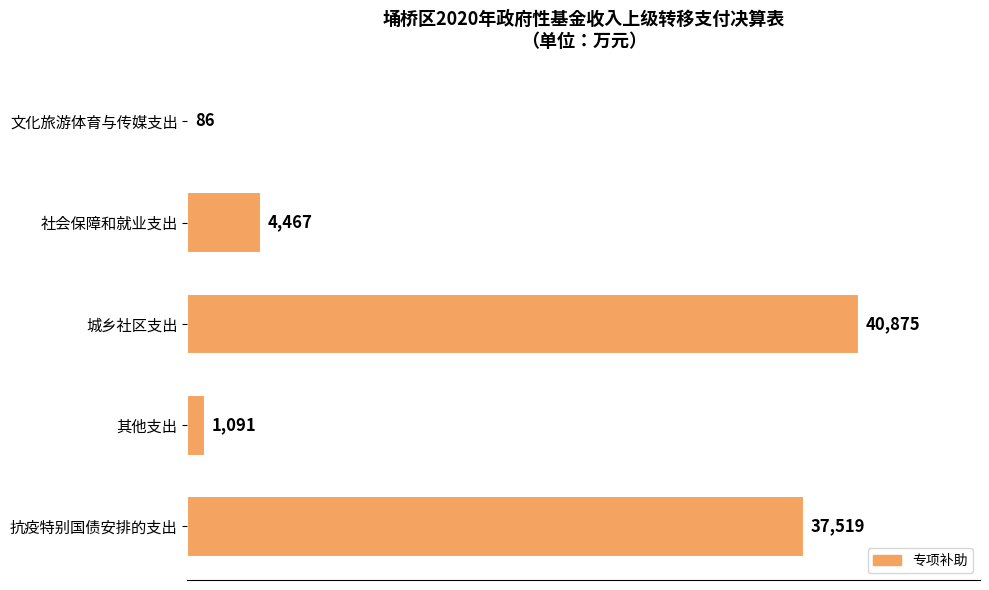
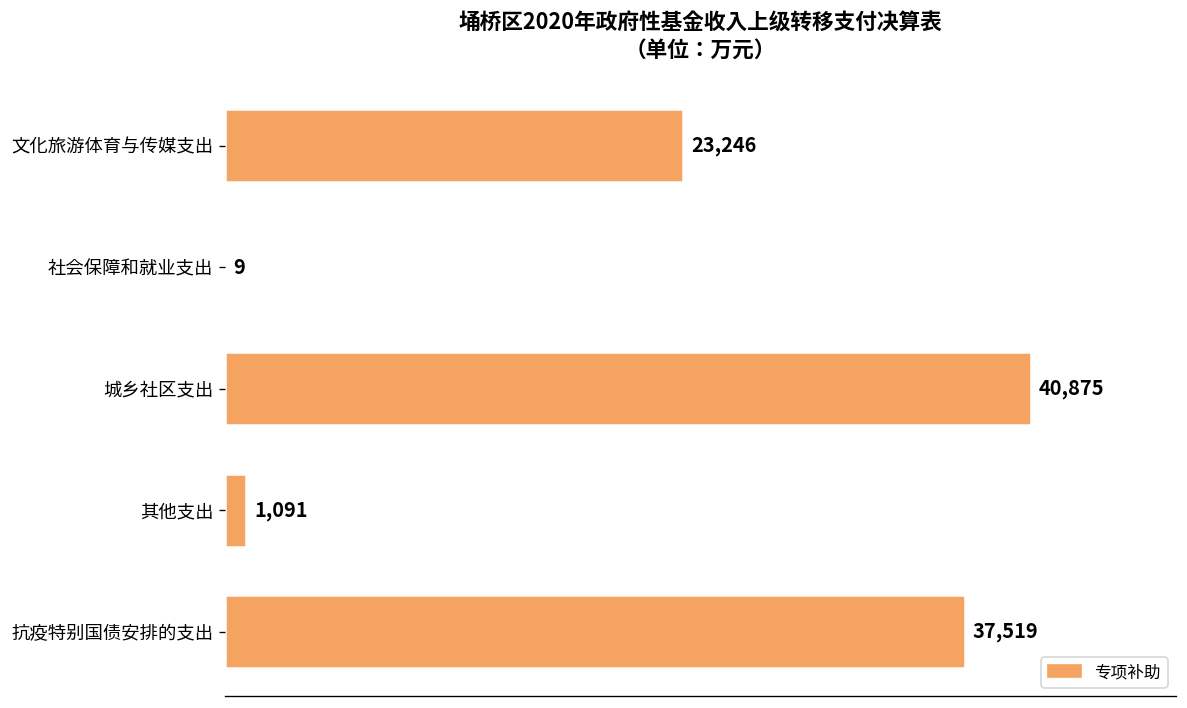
文化旅游体育与传媒支出: 86 -> 23,246
社会保障和就业支出: 4,467 -> 9
